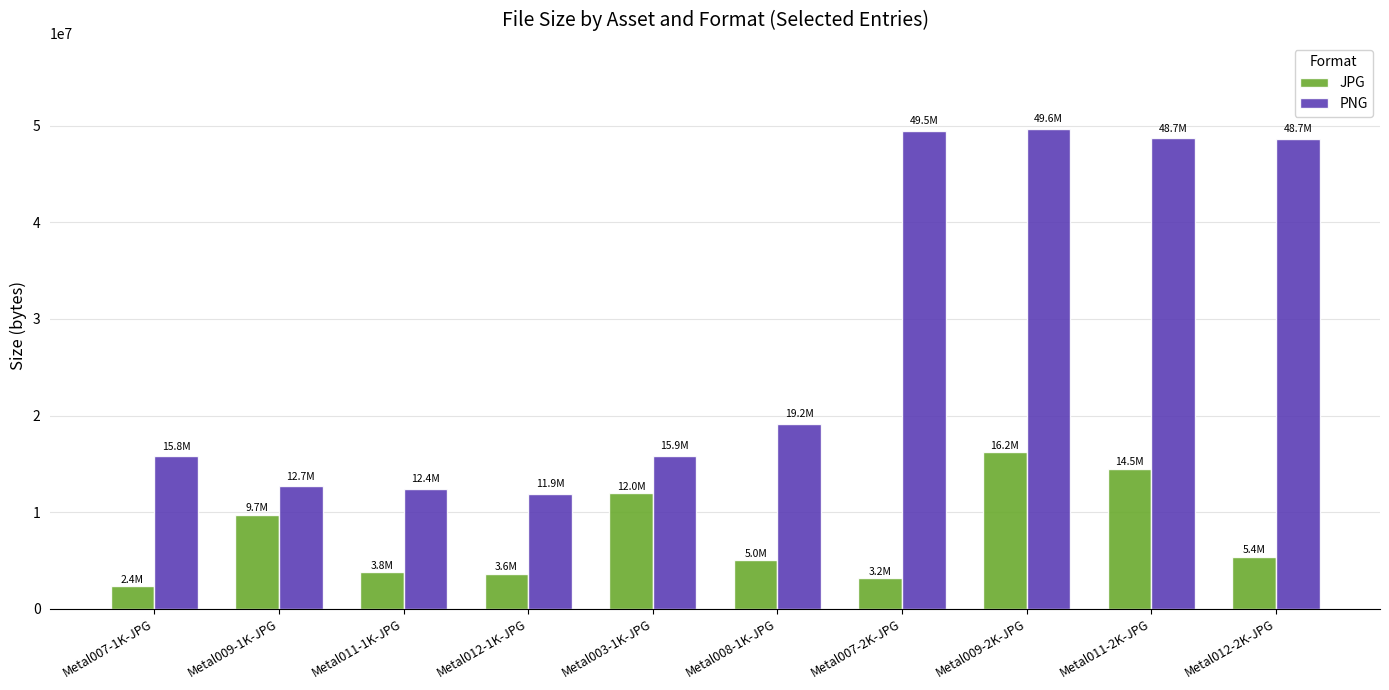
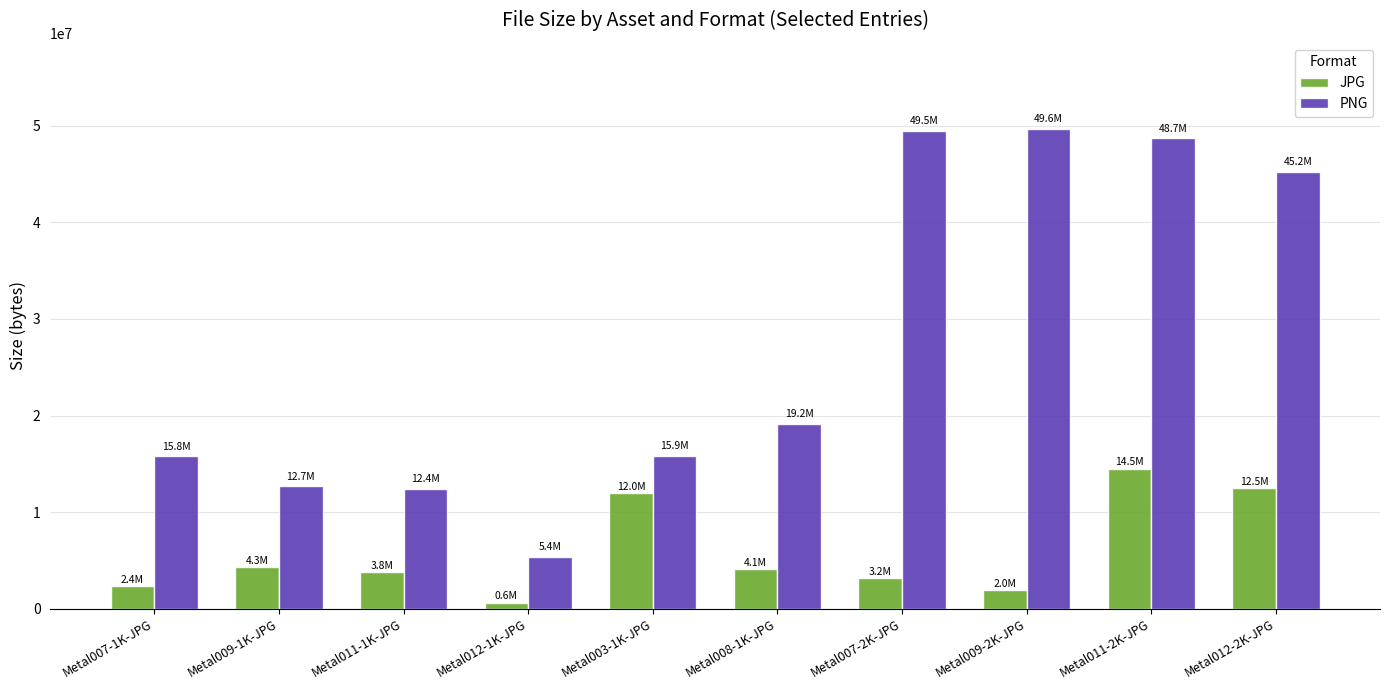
JPG, Metal009-1K-JPG: 9.7M -> 4.3M
JPG, Metal012-1K-JPG: 3.6M -> 0.6M
PNG, Metal012-1K-JPG: 11.9M -> 5.4M
JPG, Metal008-1K-JPG: 5.0M -> 4.1M
JPG, Metal009-2K-JPG: 16.2M -> 2.0M
JPG, Metal012-2K-JPG: 5.4M -> 12.5M
PNG, Metal012-2K-JPG: 48.7M -> 45.2M
